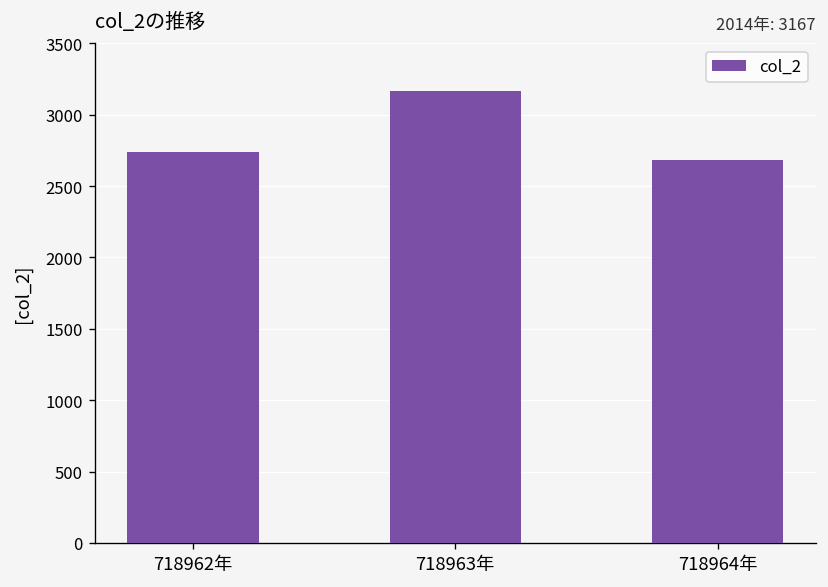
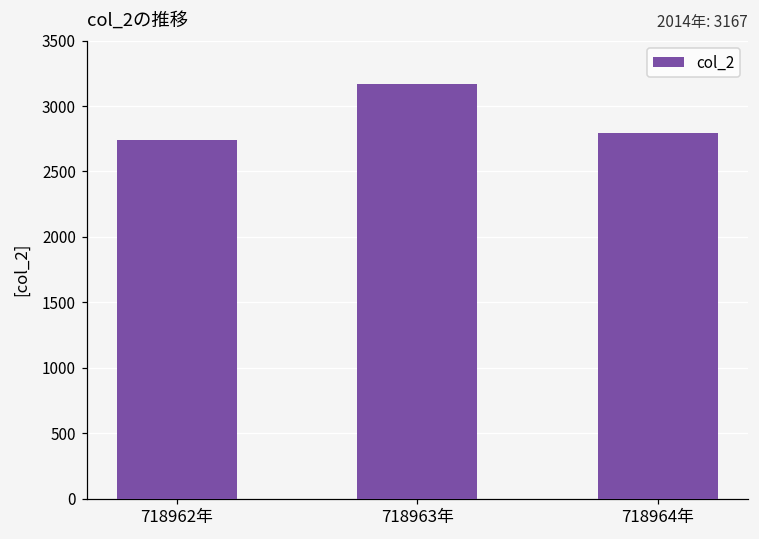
718964年: 2680 -> 2800
